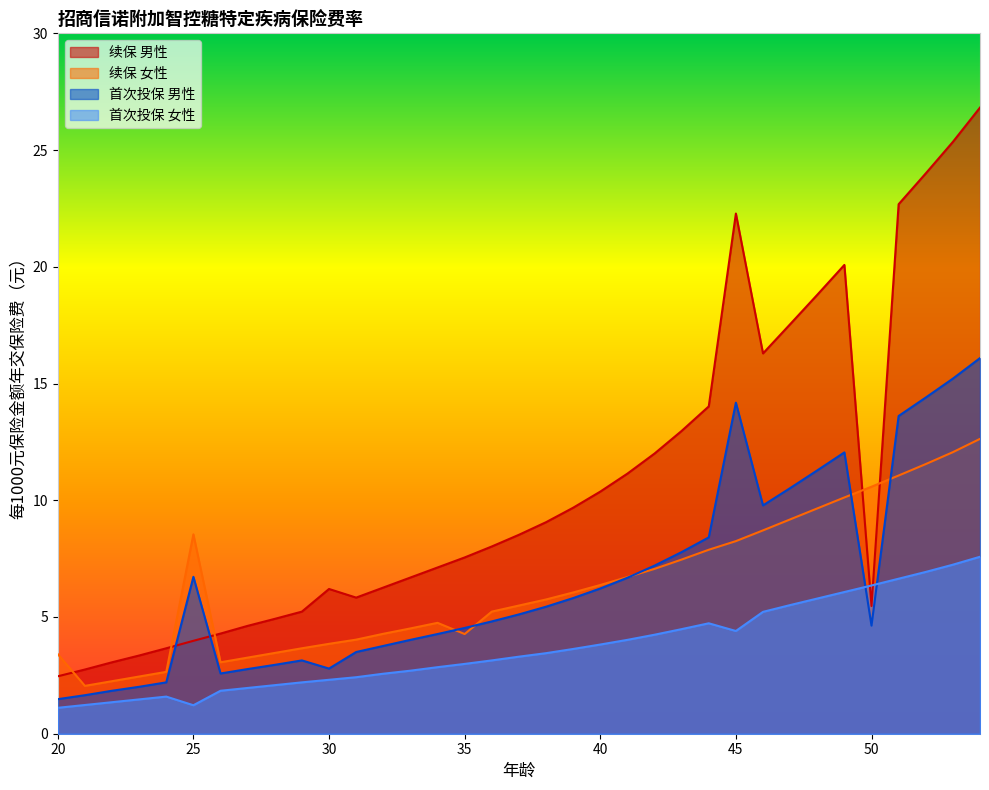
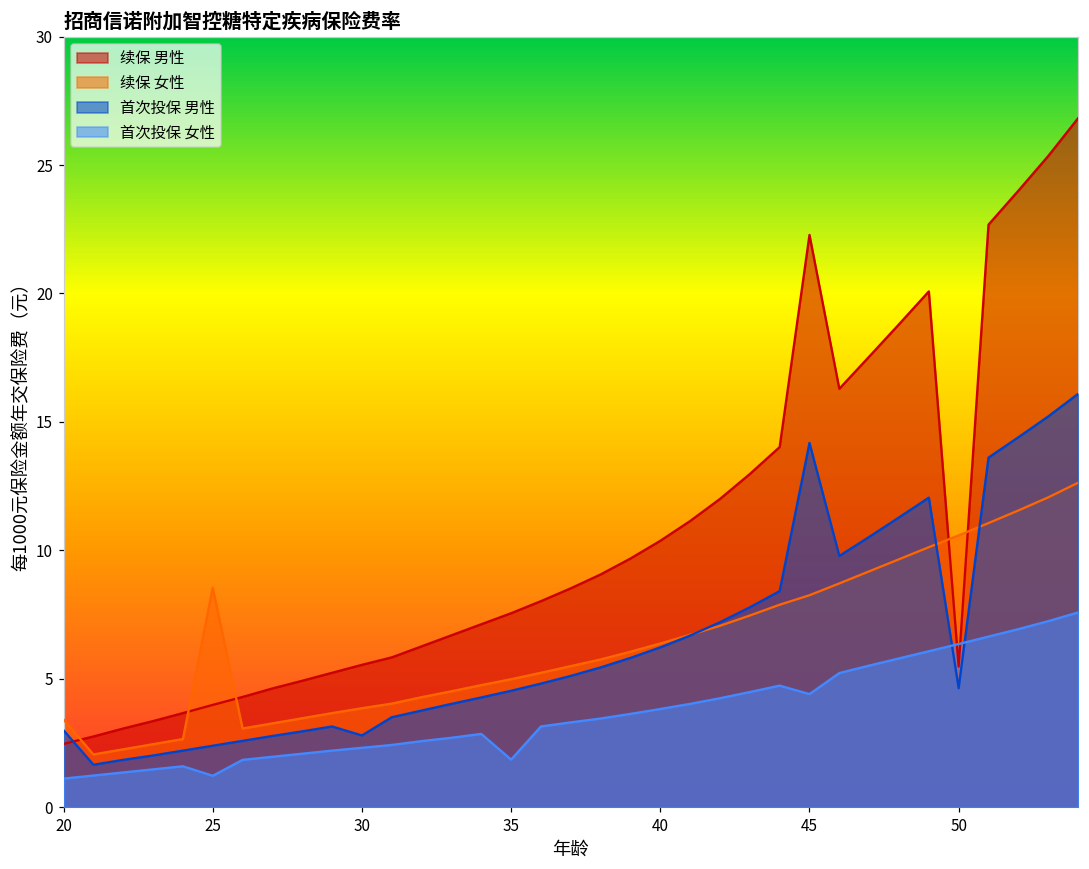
首次投保 男性, 20: 1.5 -> 3.0
首次投保 男性, 25: 6.7 -> 2.4
续保 男性, 30: 6.2 -> 5.5
续保 女性, 35: 4.3 -> 5.0
首次投保 女性, 35: 3.0 -> 1.9
